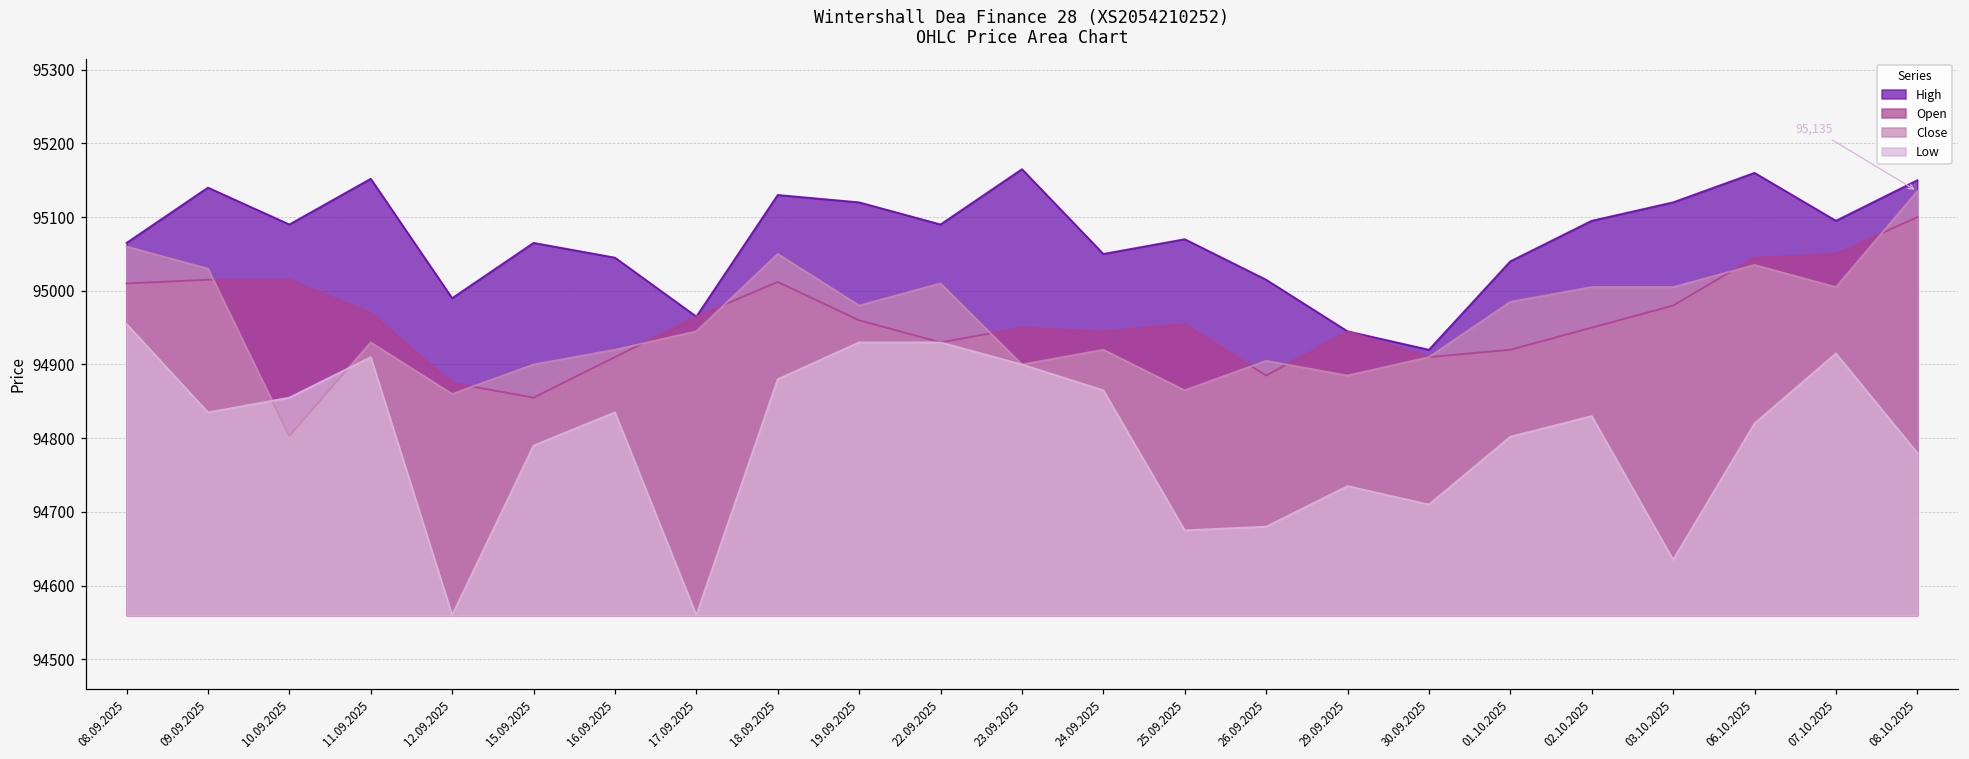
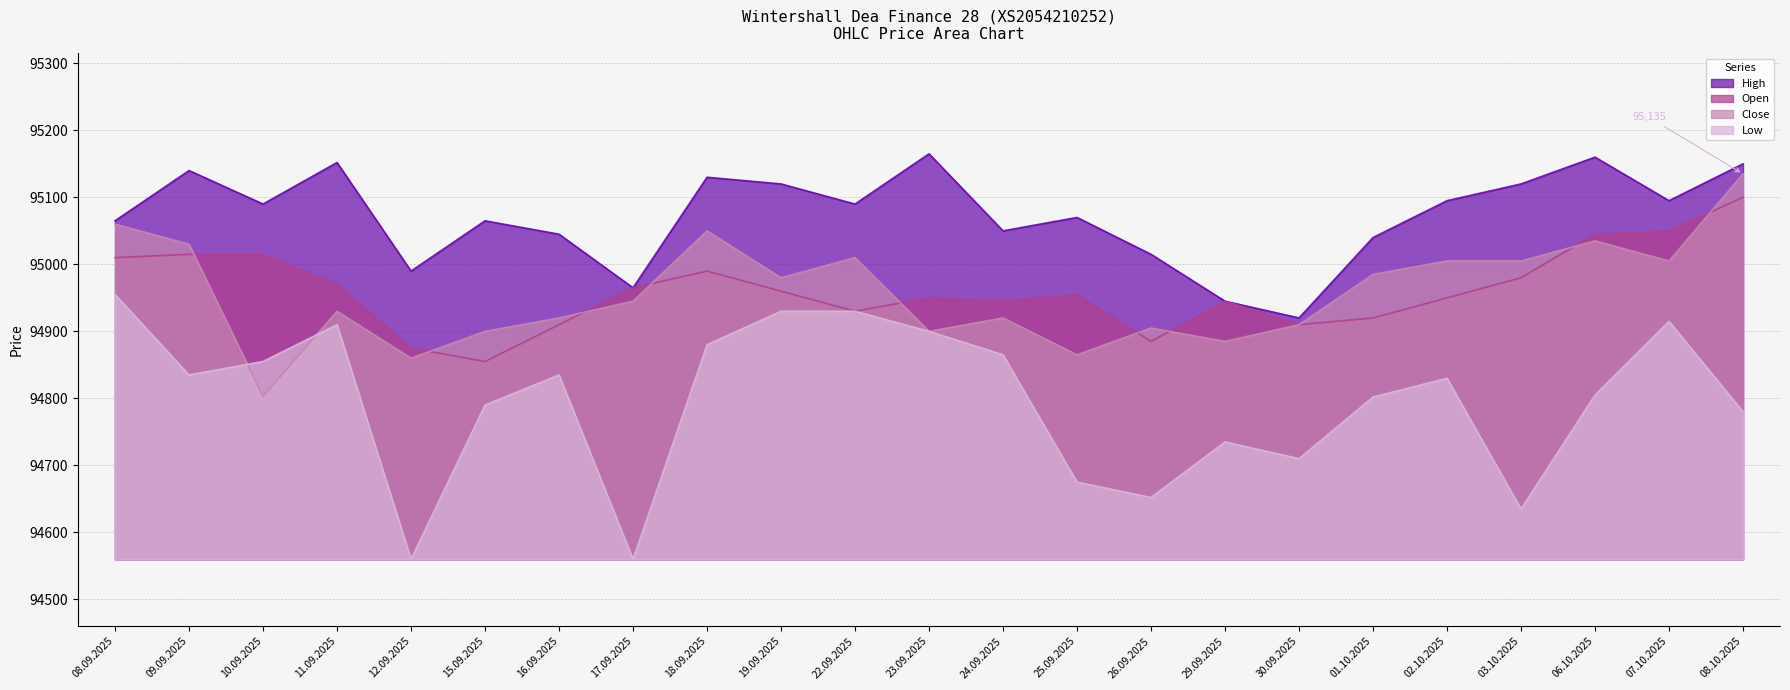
Open, 18.09.2025: 95010 -> 94990
Low, 26.09.2025: 94680 -> 94650
Low, 06.10.2025: 94820 -> 94810
